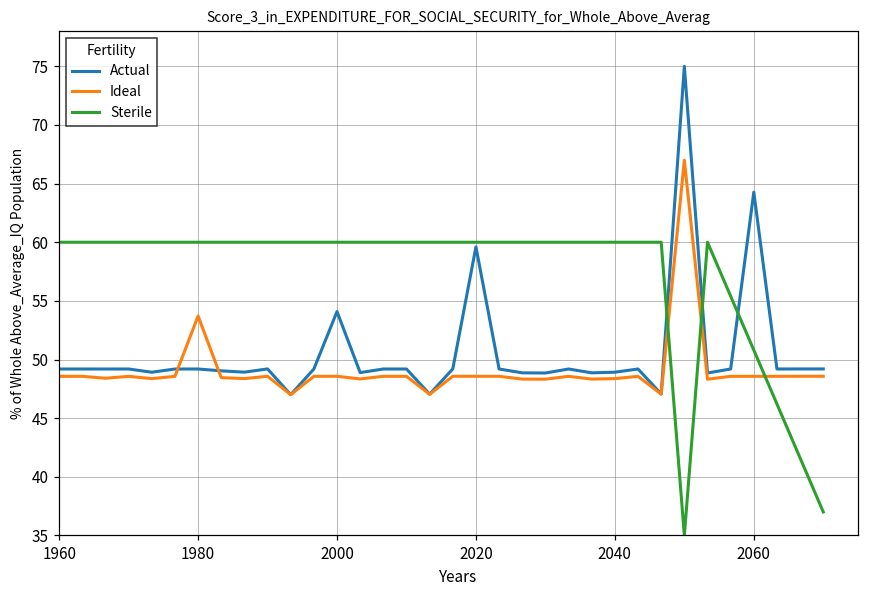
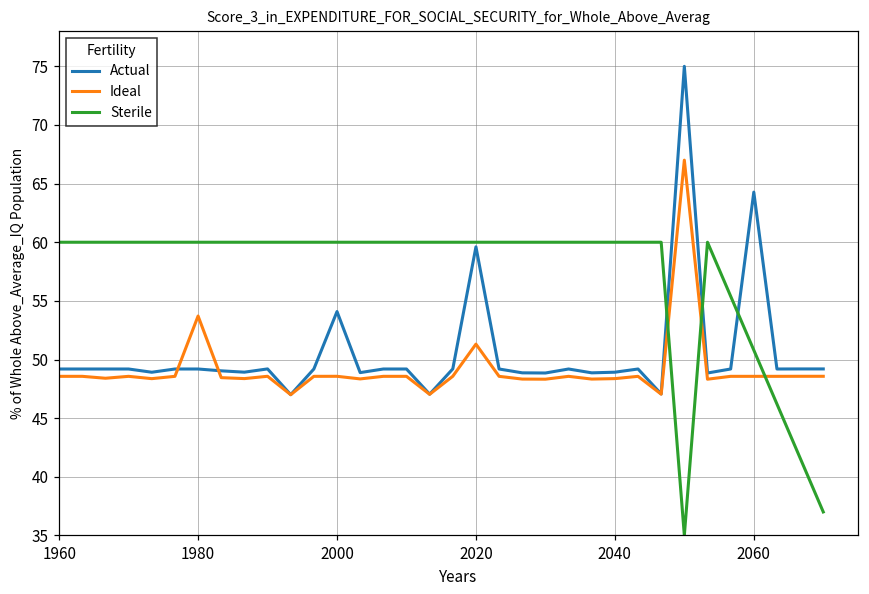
Ideal, 2020: 48.6 -> 51.3
